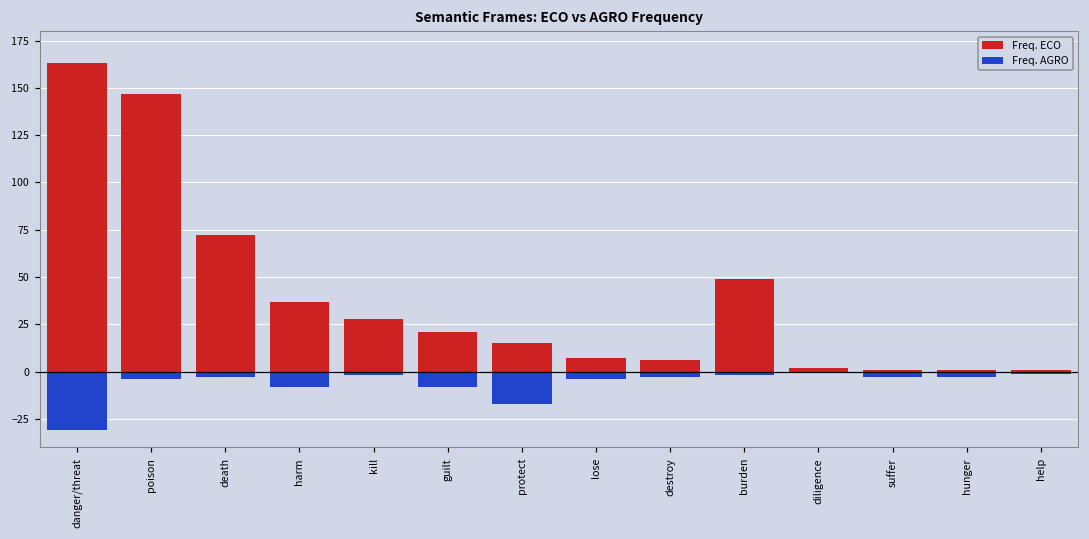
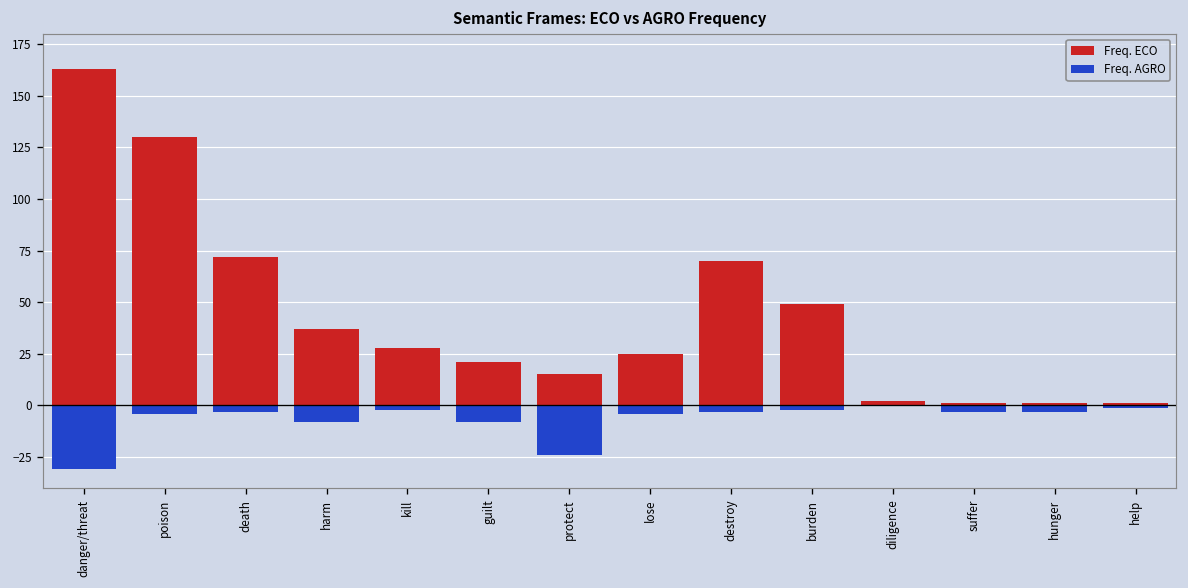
Freq. ECO, poison: 147 -> 130
Freq. AGRO, protect: -17 -> -24
Freq. ECO, lose: 7 -> 25
Freq. ECO, destroy: 6 -> 70
